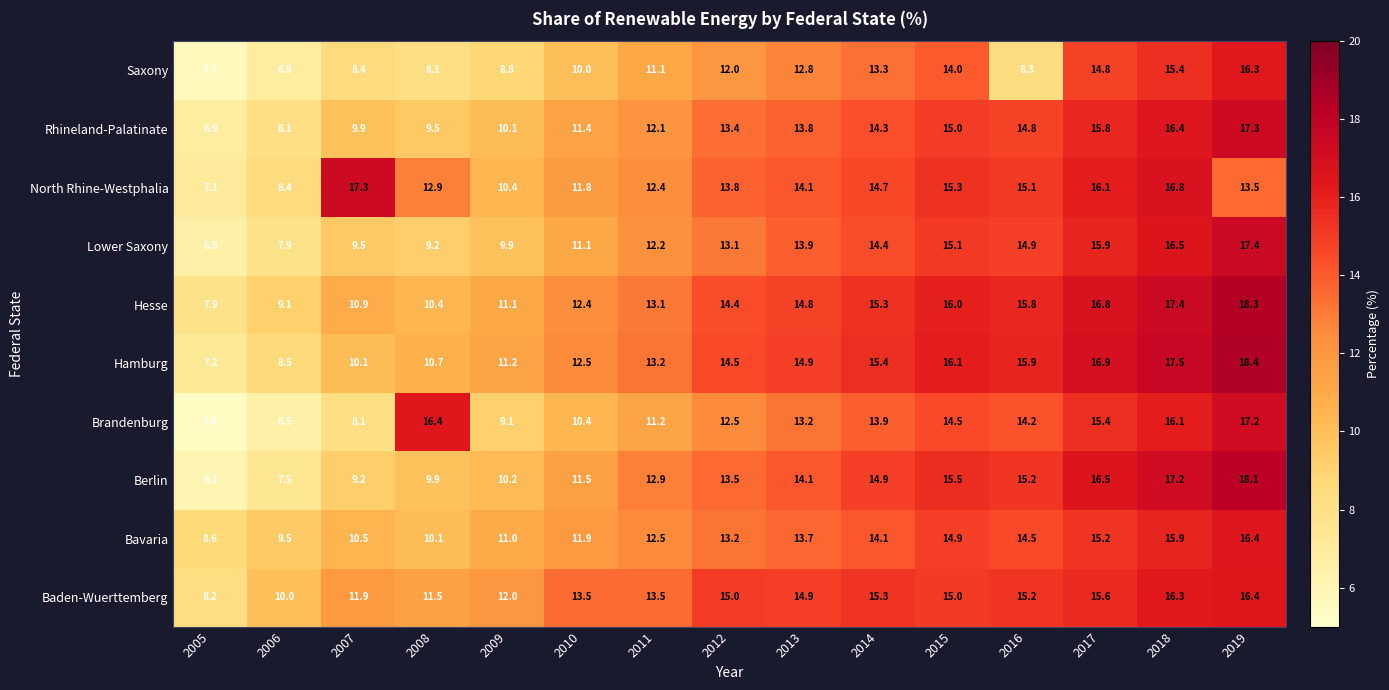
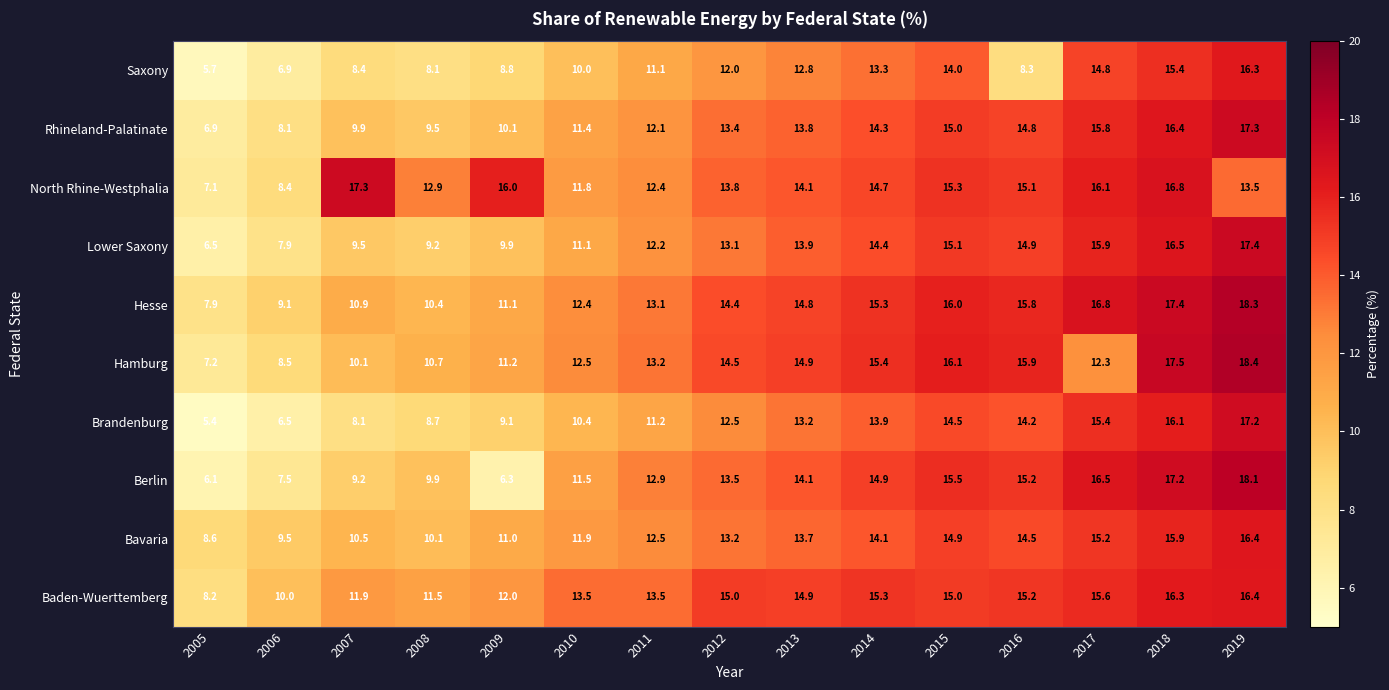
North Rhine-Westphalia, 2009: 10.4 -> 16.0
Hamburg, 2017: 16.9 -> 12.3
Brandenburg, 2008: 16.4 -> 8.7
Berlin, 2009: 10.2 -> 6.3
